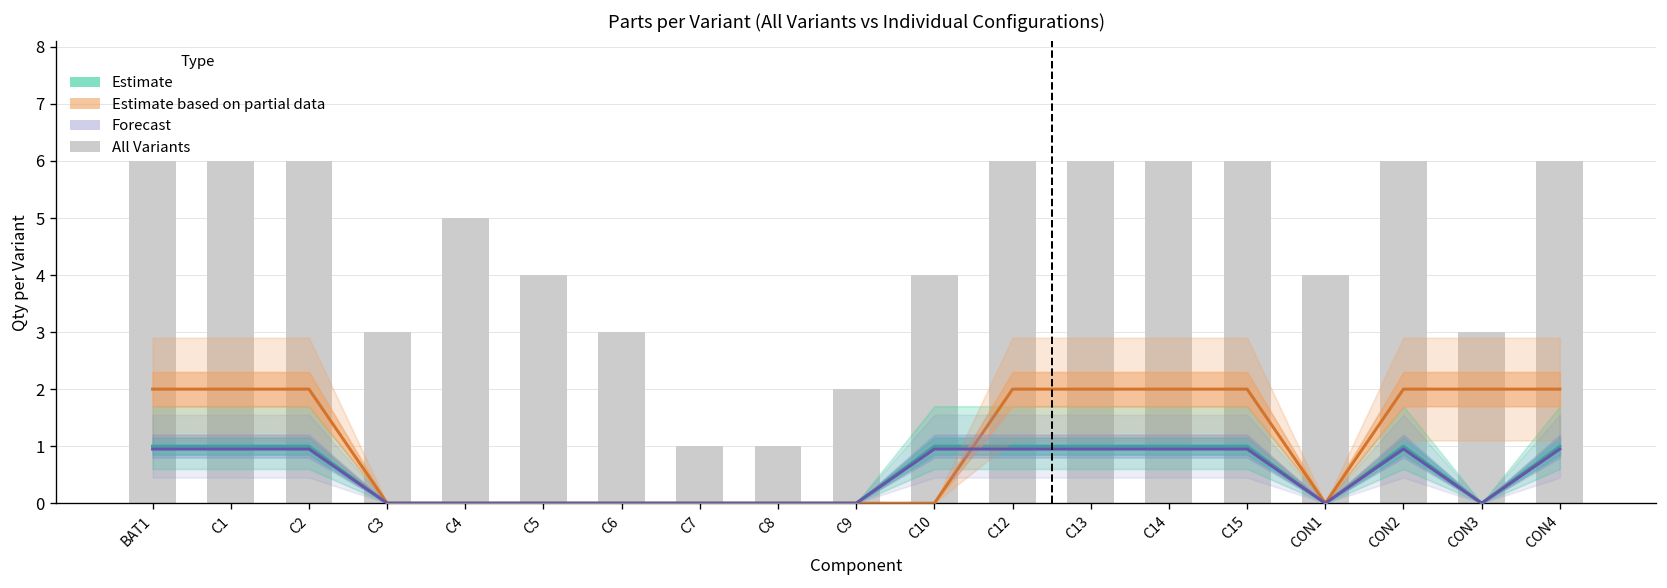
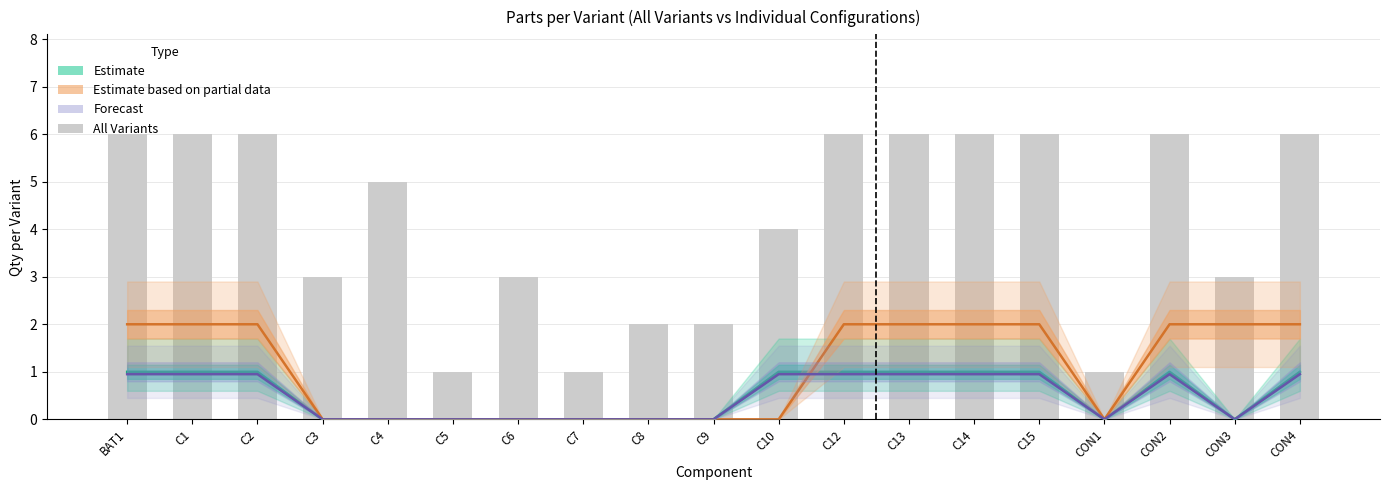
All Variants, C5: 4 -> 1
All Variants, C8: 1 -> 2
All Variants, CON1: 4 -> 1
